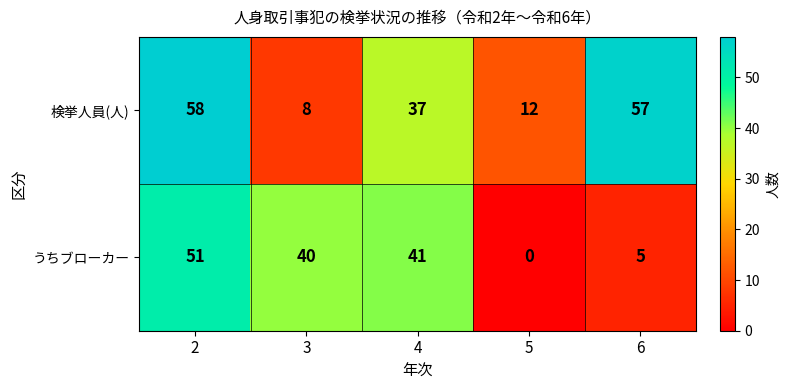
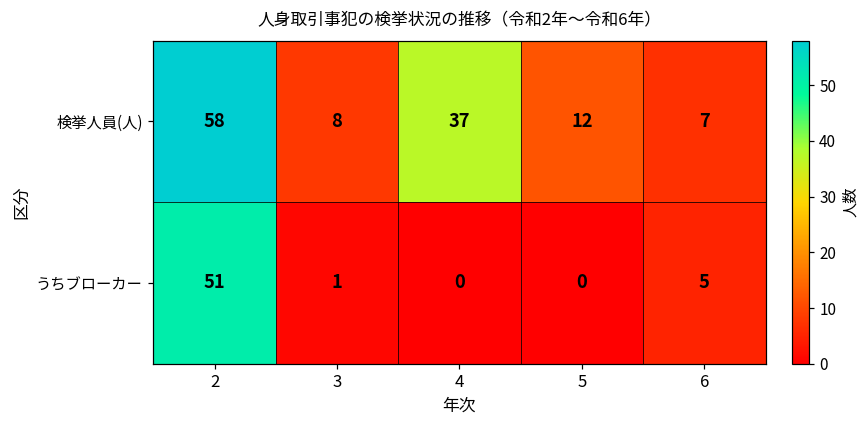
検挙人員(人), 6: 57 -> 7
うちブローカー, 3: 40 -> 1
うちブローカー, 4: 41 -> 0
